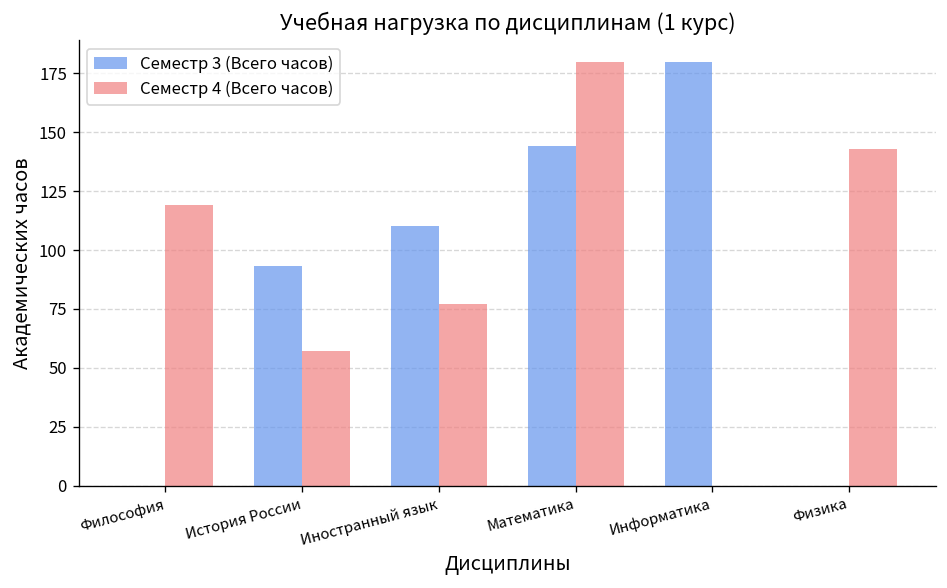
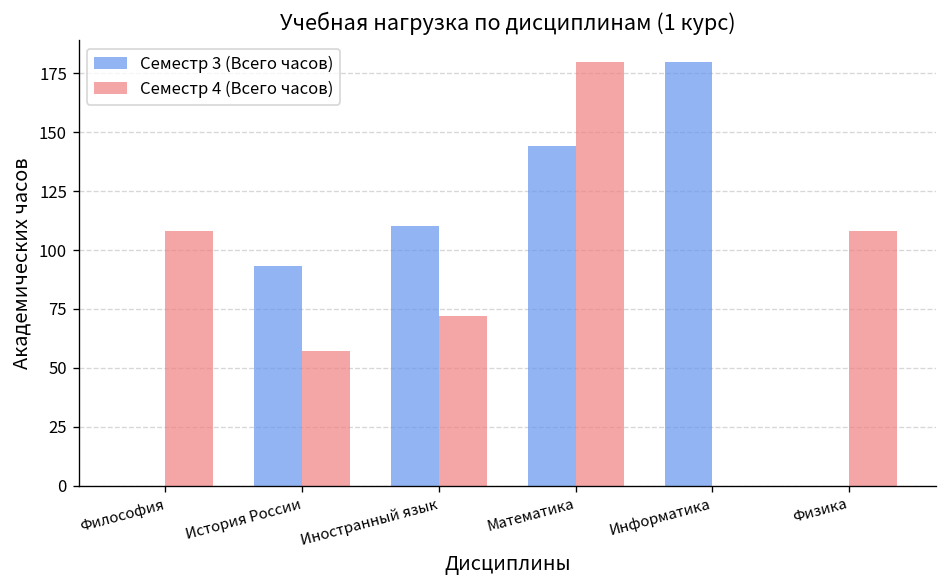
Семестр 4 (Всего часов), Философия: 119 -> 108
Семестр 4 (Всего часов), Иностранный язык: 77 -> 72
Семестр 4 (Всего часов), Физика: 143 -> 108
